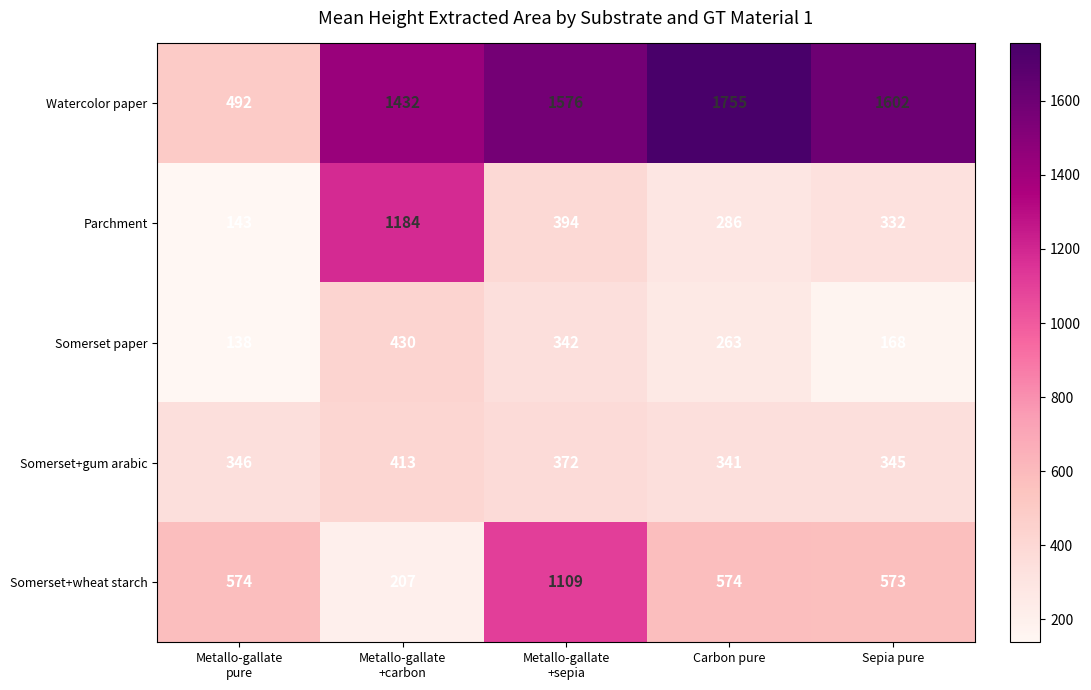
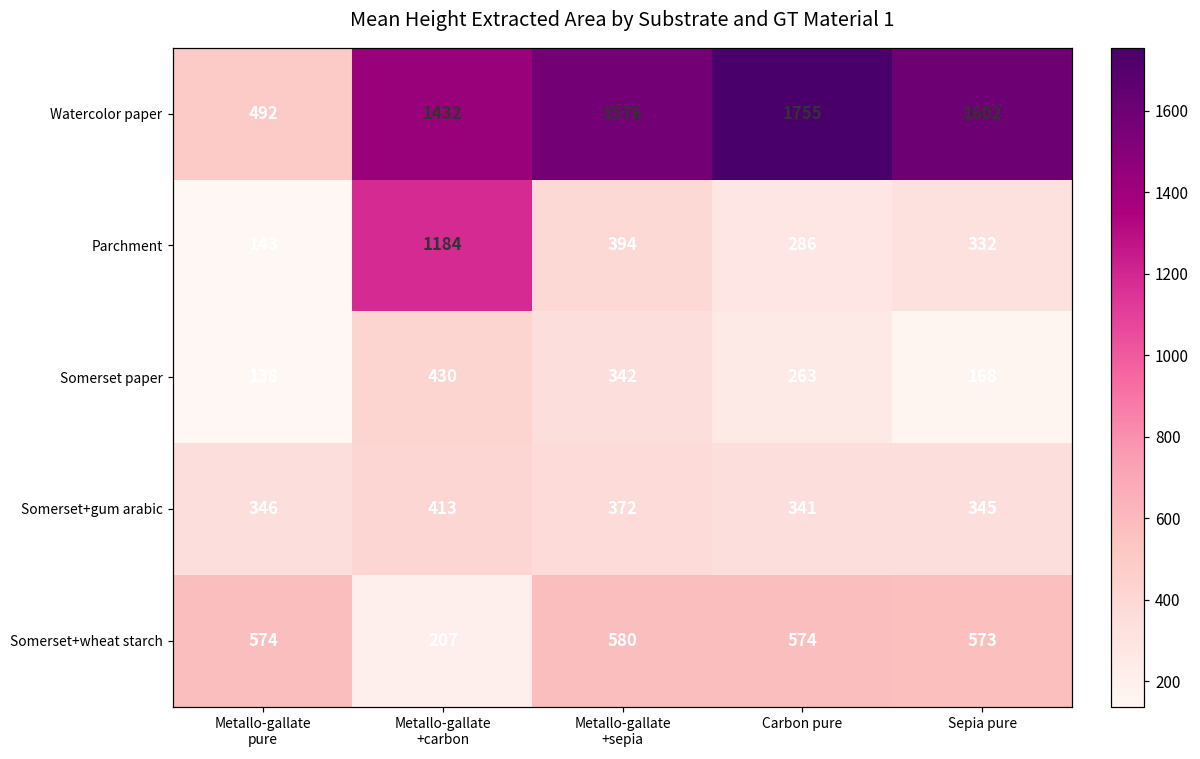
Somerset+wheat starch, Metallo-gallate +sepia: 1109 -> 580
